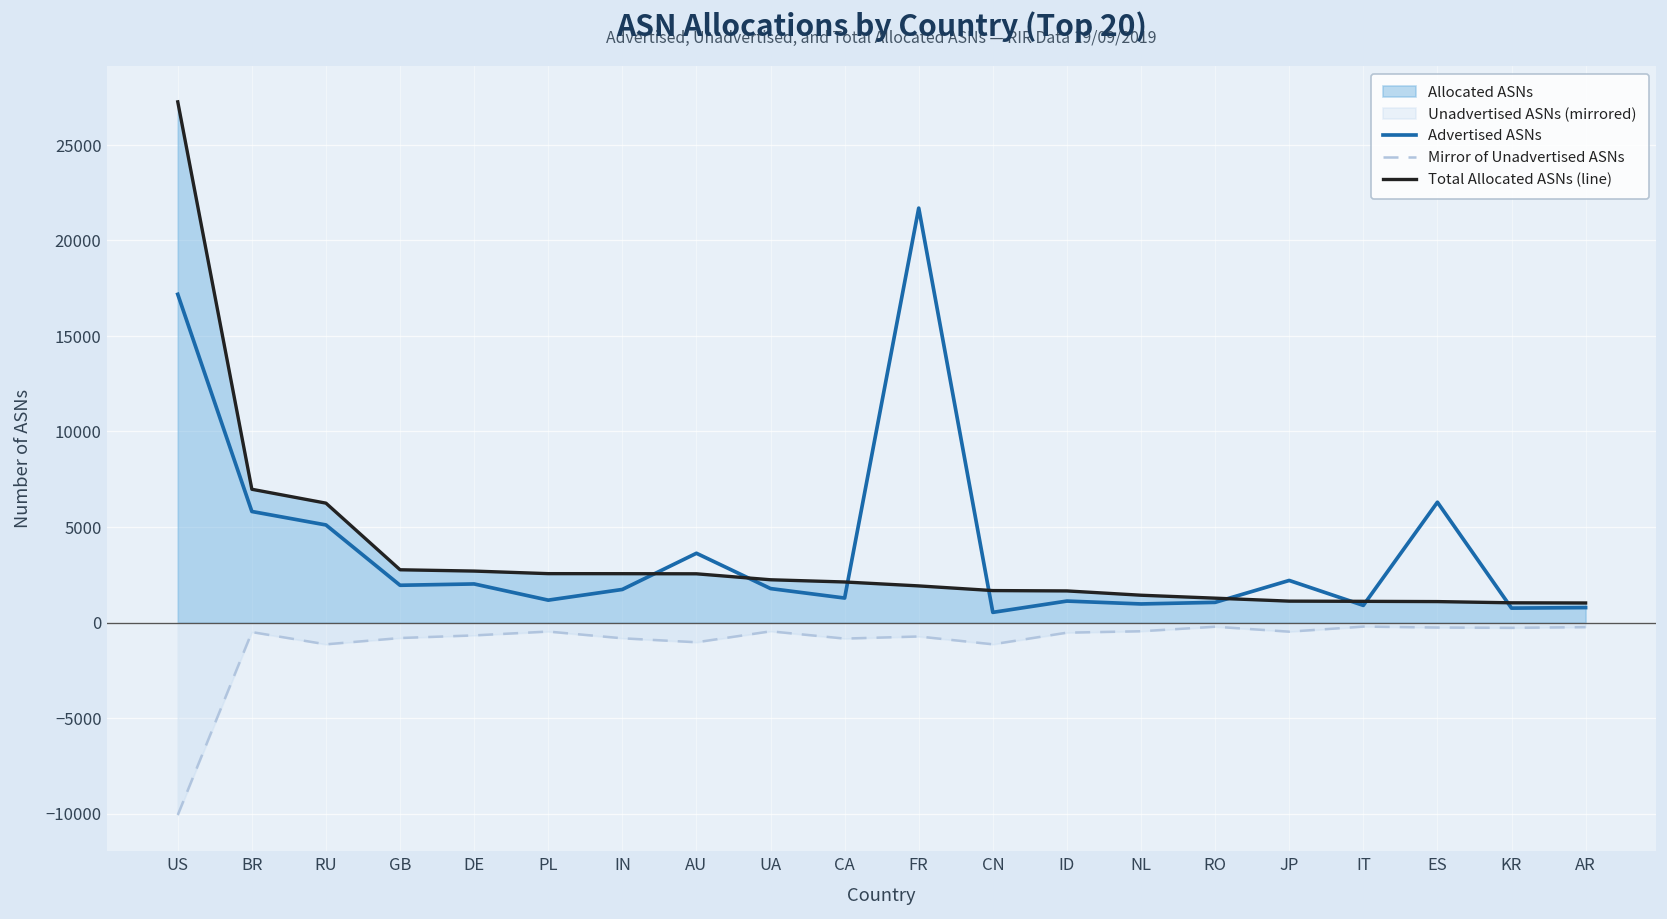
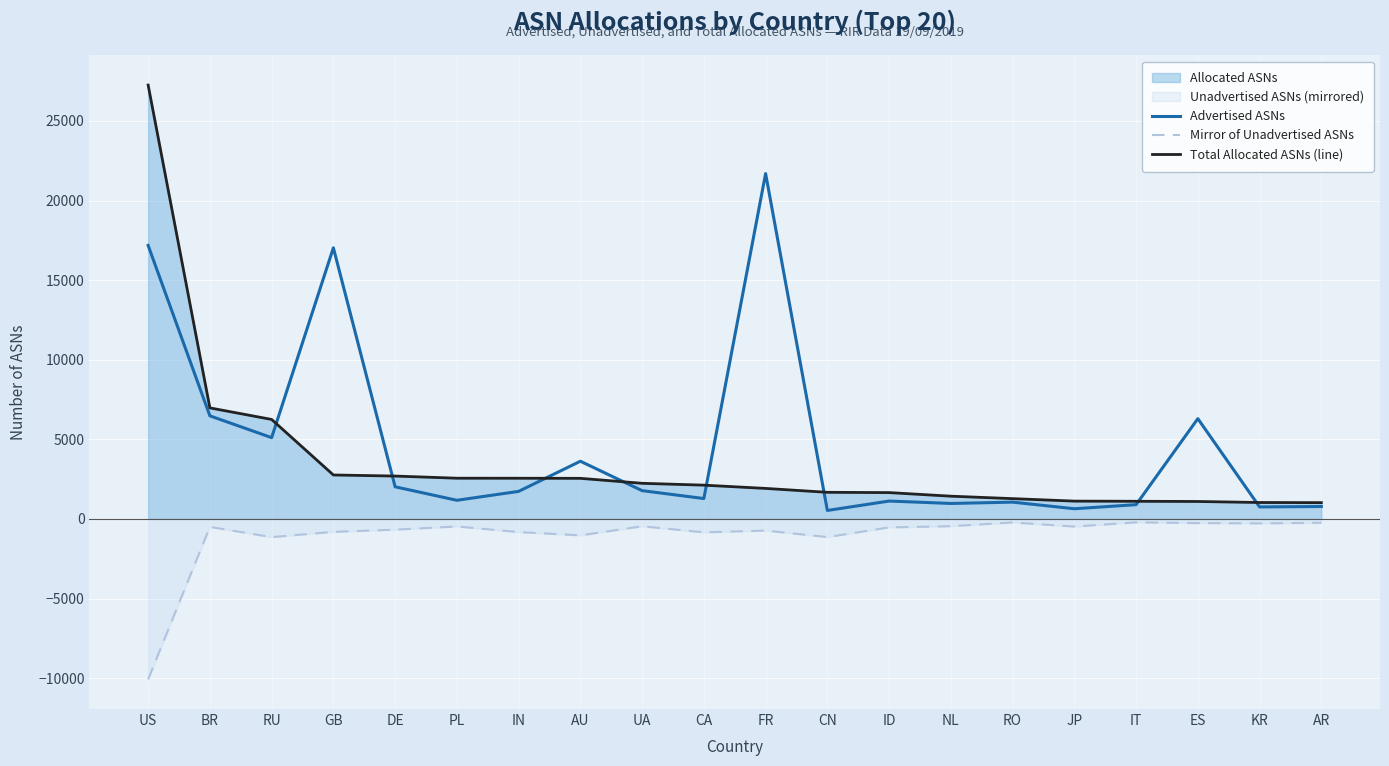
Advertised ASNs, BR: 5800 -> 6500
Advertised ASNs, GB: 2000 -> 17000
Advertised ASNs, JP: 2200 -> 600
